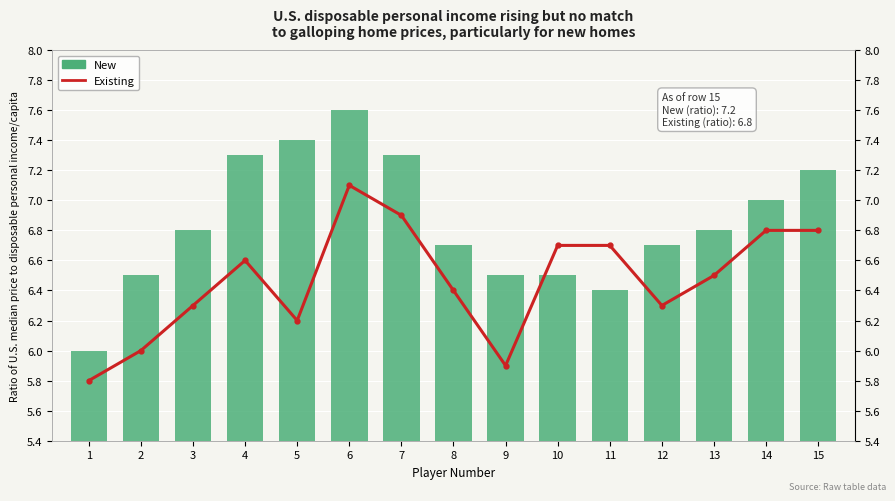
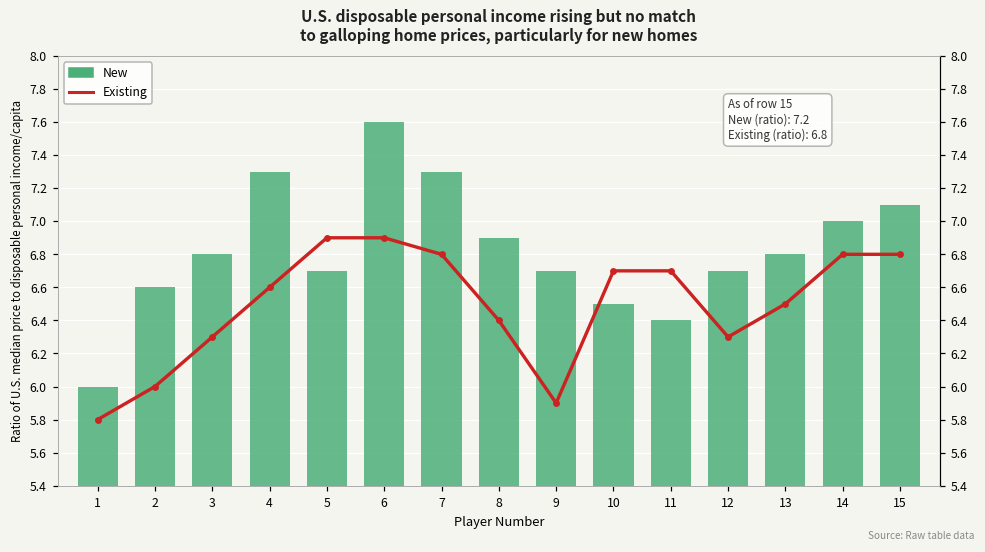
New, 2: 6.5 -> 6.6
New, 5: 7.4 -> 6.7
Existing, 5: 6.2 -> 6.9
Existing, 6: 7.1 -> 6.9
Existing, 7: 6.9 -> 6.8
New, 8: 6.7 -> 6.9
New, 9: 6.5 -> 6.7
New, 15: 7.2 -> 7.1
